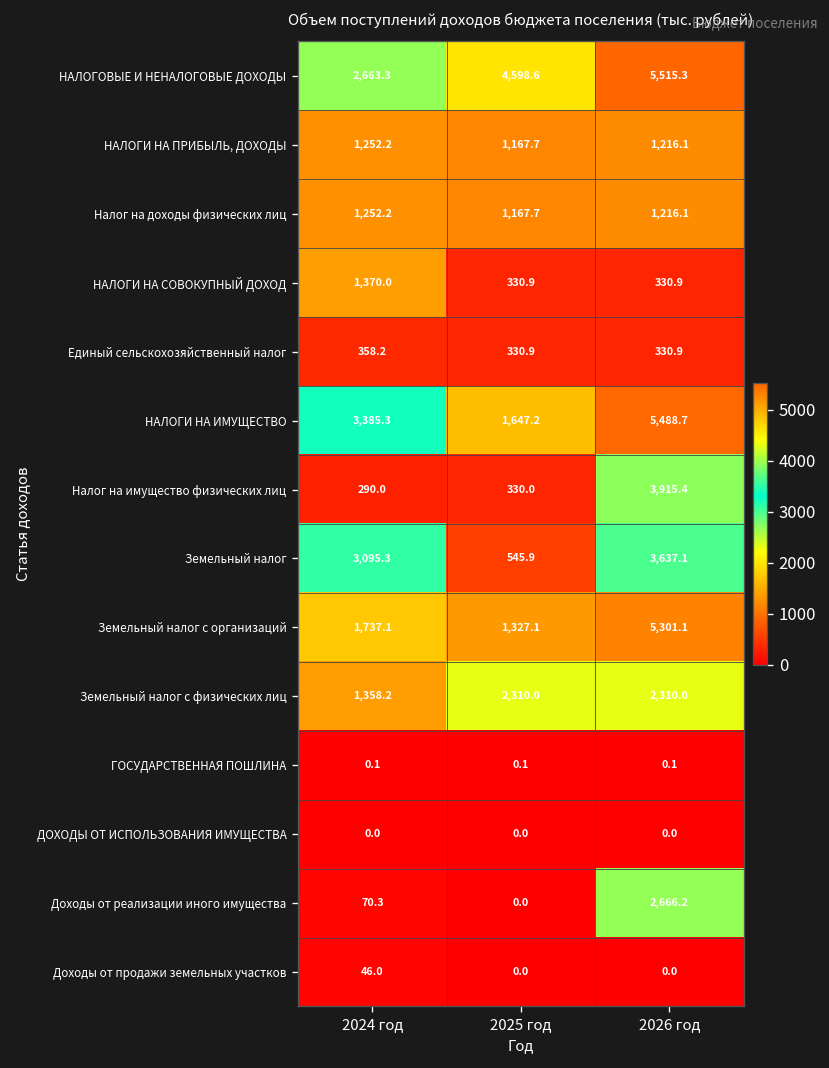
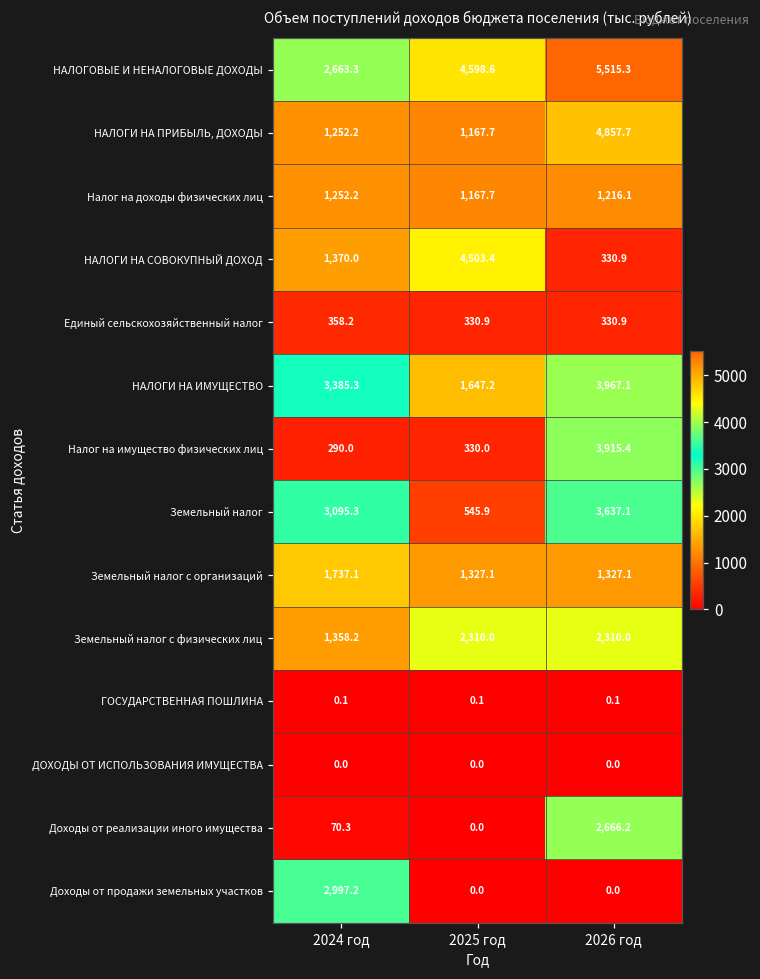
НАЛОГИ НА ПРИБЫЛЬ, ДОХОДЫ, 2026 год: 1,216.1 -> 4,857.7
НАЛОГИ НА СОВОКУПНЫЙ ДОХОД, 2025 год: 330.9 -> 4,503.4
НАЛОГИ НА ИМУЩЕСТВО, 2026 год: 5,488.7 -> 3,967.1
Земельный налог с организаций, 2026 год: 5,301.1 -> 1,327.1
Доходы от продажи земельных участков, 2024 год: 46.0 -> 2,997.2
